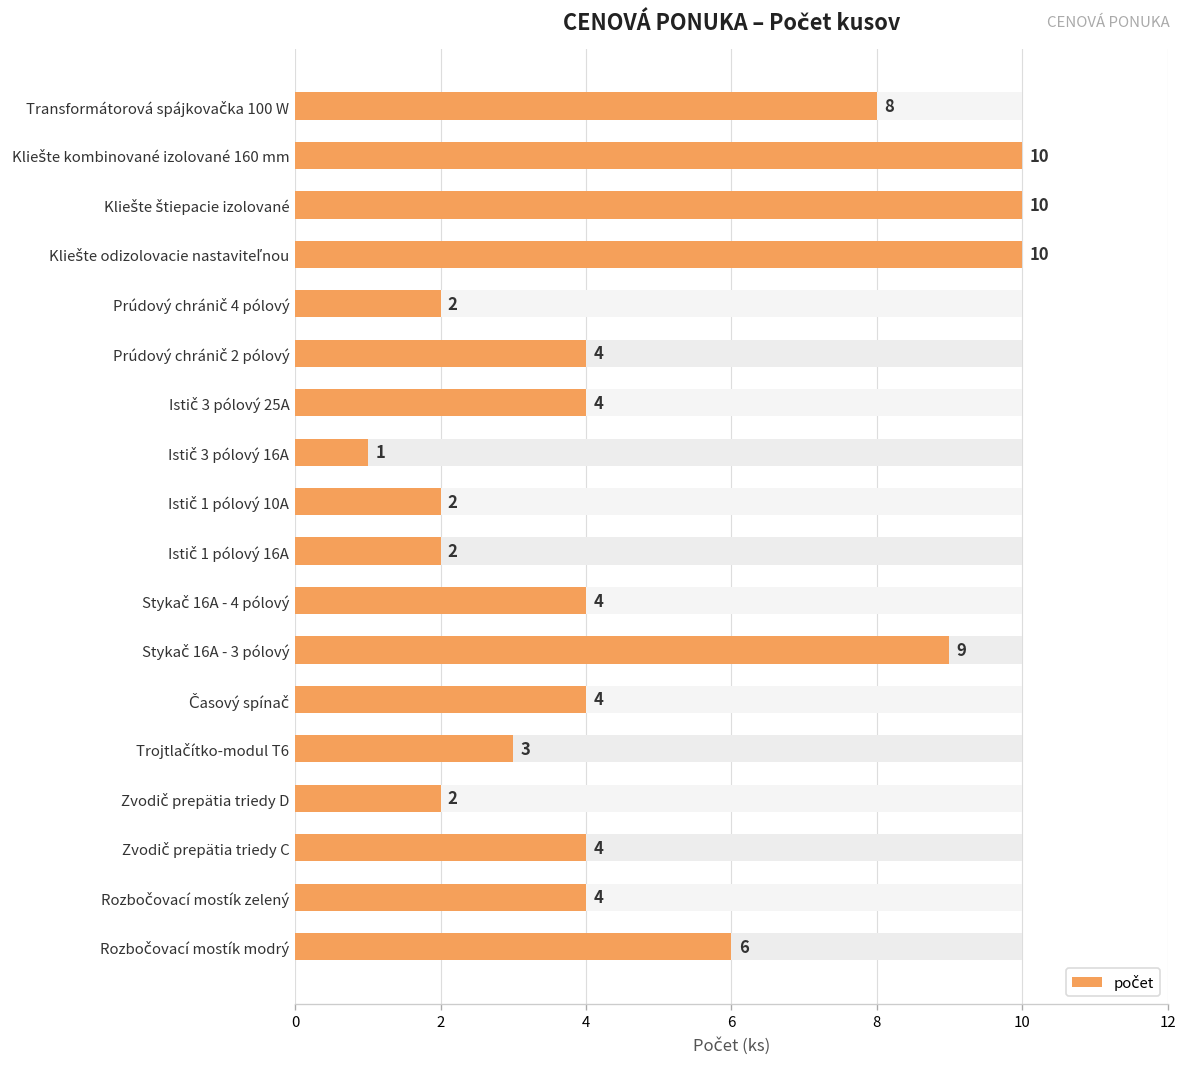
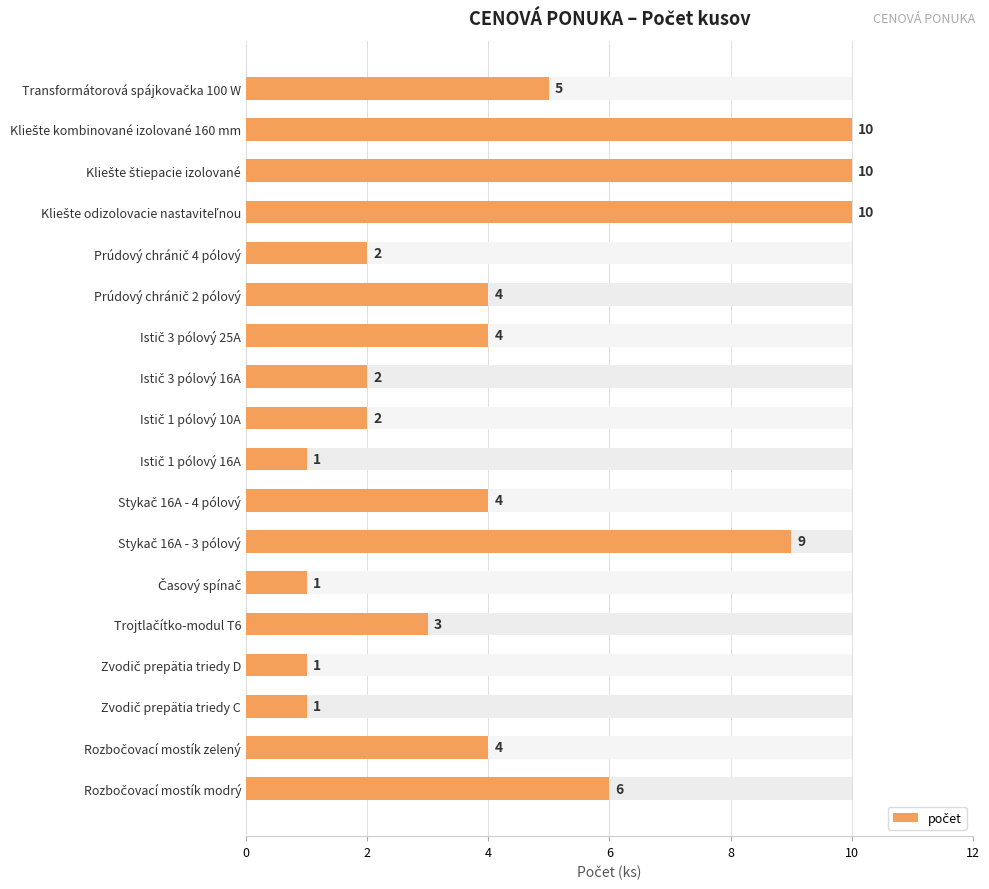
počet, Transformátorová spájkovačka 100 W: 8 -> 5
počet, Istič 3 pólový 16A: 1 -> 2
počet, Istič 1 pólový 16A: 2 -> 1
počet, Časový spínač: 4 -> 1
počet, Zvodič prepätia triedy D: 2 -> 1
počet, Zvodič prepätia triedy C: 4 -> 1
